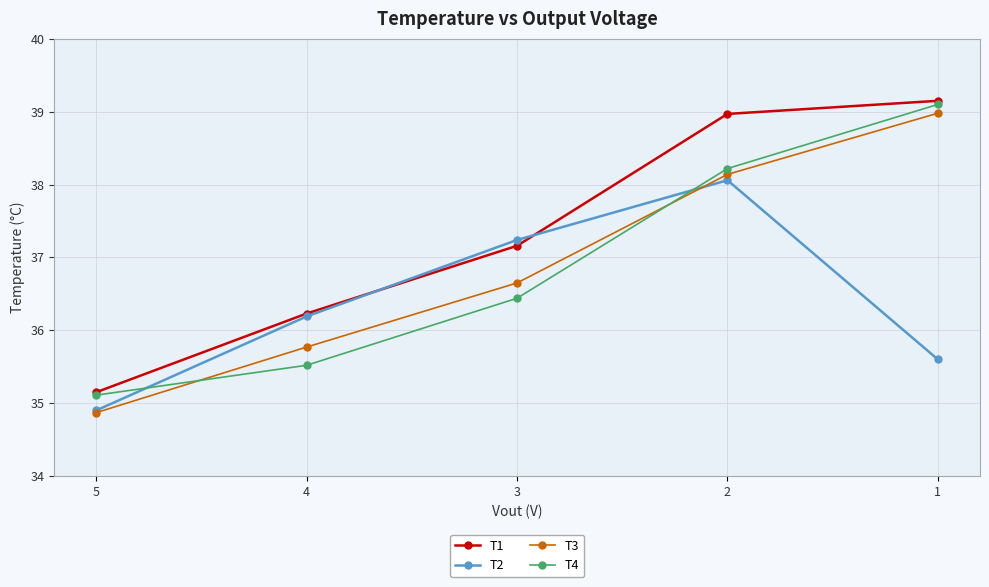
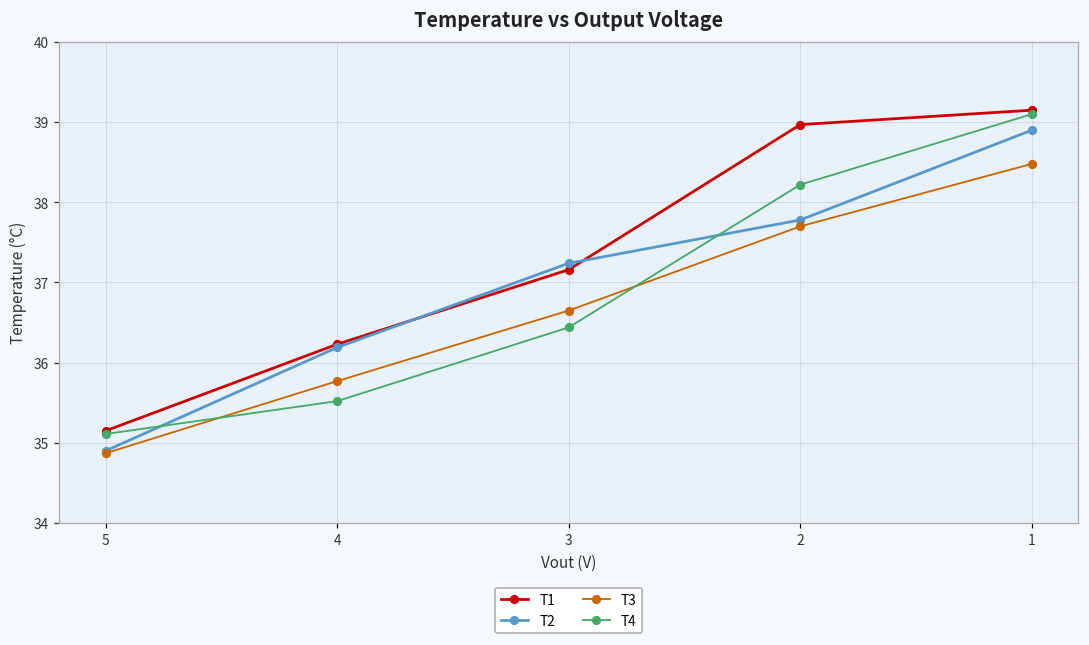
T2, 2: 38.1 -> 37.8
T3, 2: 38.1 -> 37.7
T2, 1: 35.6 -> 38.9
T3, 1: 39.0 -> 38.5
